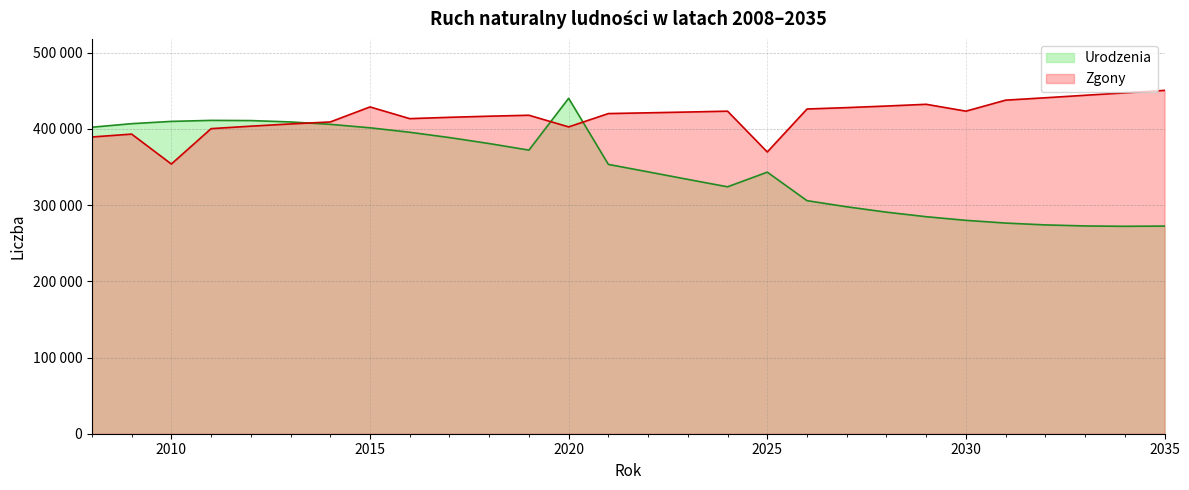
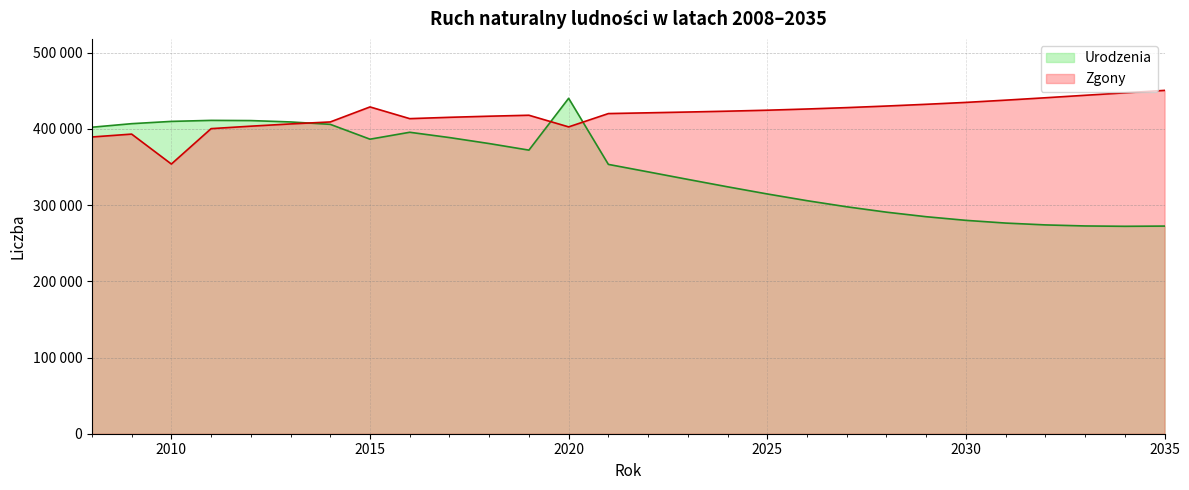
Urodzenia, 2015: 400000 -> 390000
Urodzenia, 2025: 340000 -> 310000
Zgony, 2025: 370000 -> 420000
Zgony, 2030: 420000 -> 430000
